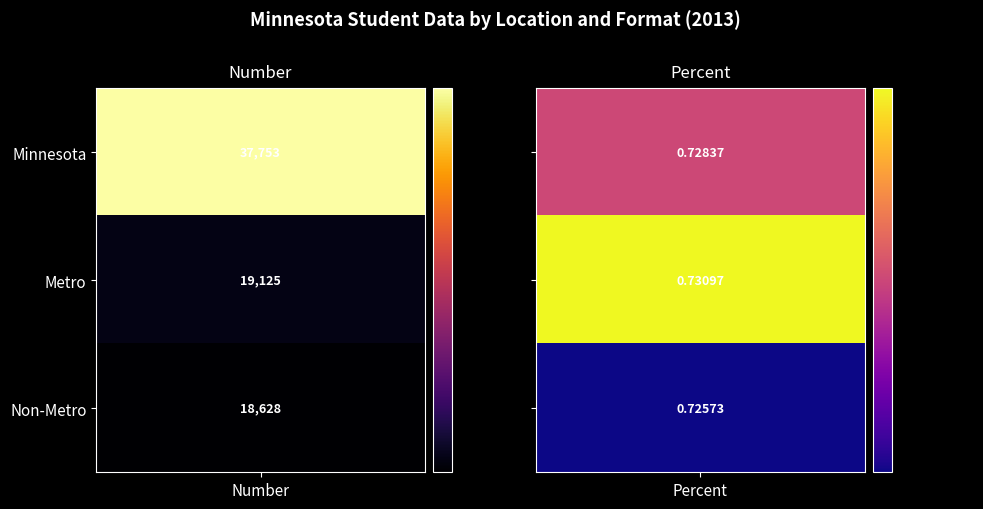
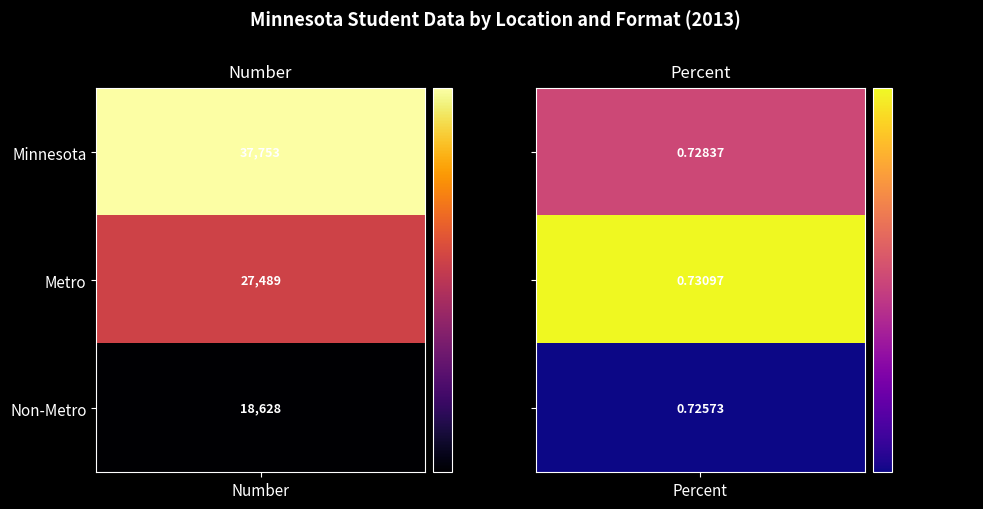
Number, Metro, Number: 19,125 -> 27,489
